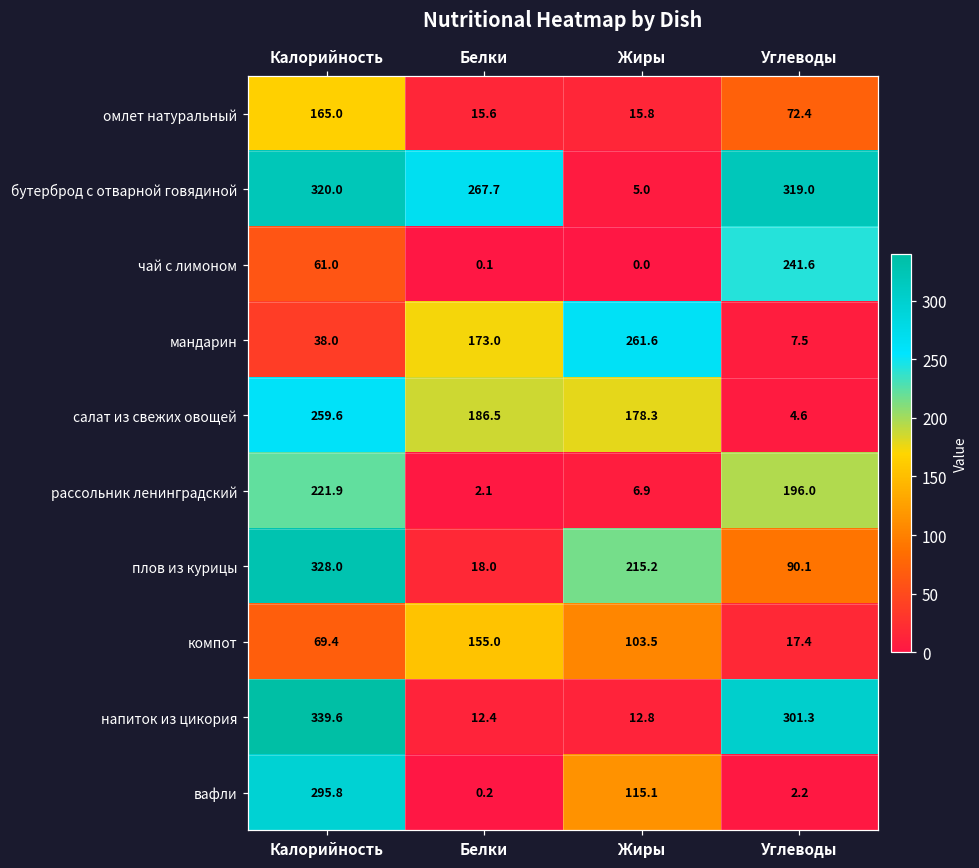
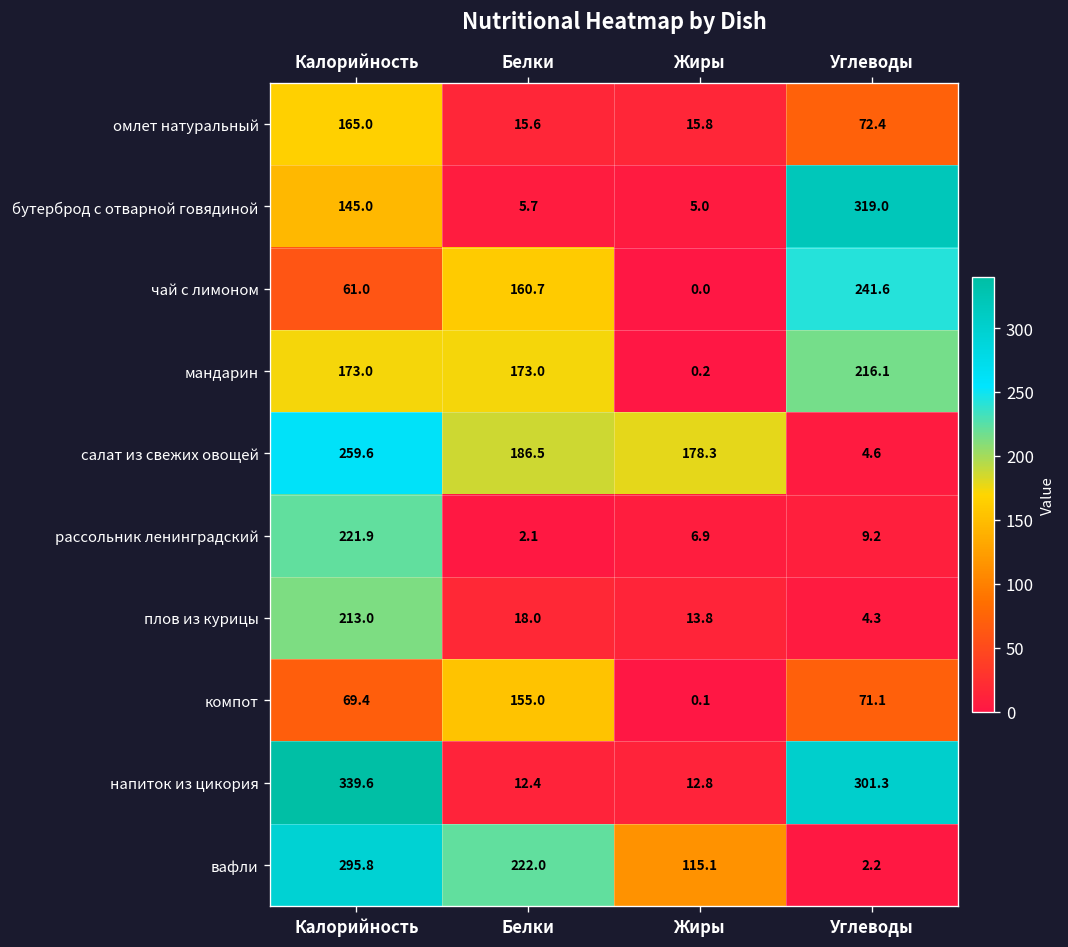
бутерброд с отварной говядиной, Калорийность: 320.0 -> 145.0
бутерброд с отварной говядиной, Белки: 267.7 -> 5.7
чай с лимоном, Белки: 0.1 -> 160.7
мандарин, Калорийность: 38.0 -> 173.0
мандарин, Жиры: 261.6 -> 0.2
мандарин, Углеводы: 7.5 -> 216.1
рассольник ленинградский, Углеводы: 196.0 -> 9.2
плов из курицы, Калорийность: 328.0 -> 213.0
плов из курицы, Жиры: 215.2 -> 13.8
плов из курицы, Углеводы: 90.1 -> 4.3
компот, Жиры: 103.5 -> 0.1
компот, Углеводы: 17.4 -> 71.1
вафли, Белки: 0.2 -> 222.0
